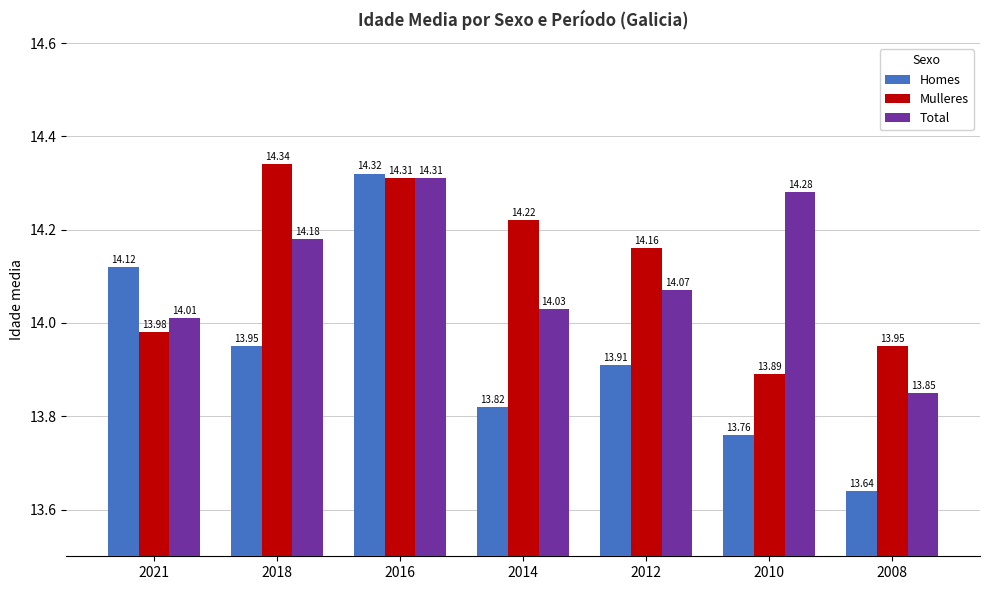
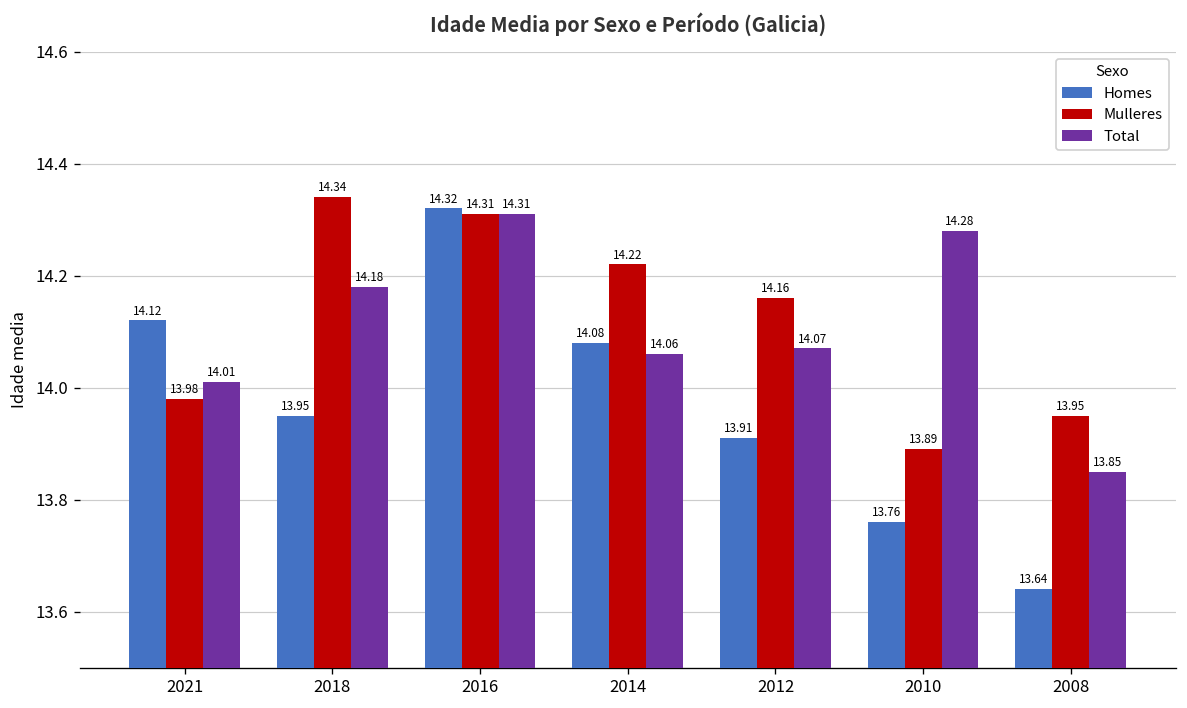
Homes, 2014: 13.82 -> 14.08
Total, 2014: 14.03 -> 14.06
